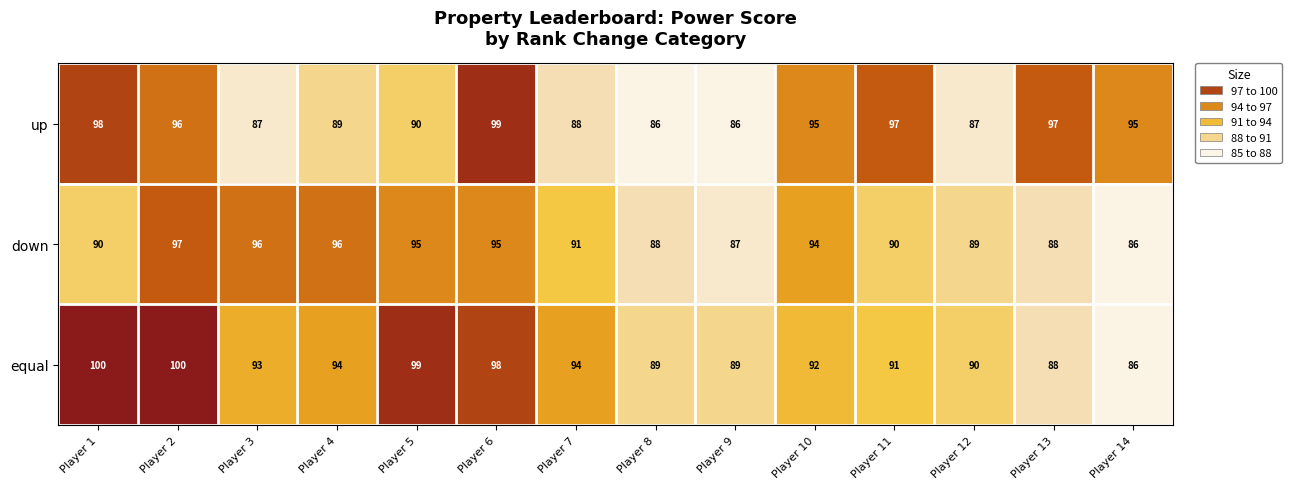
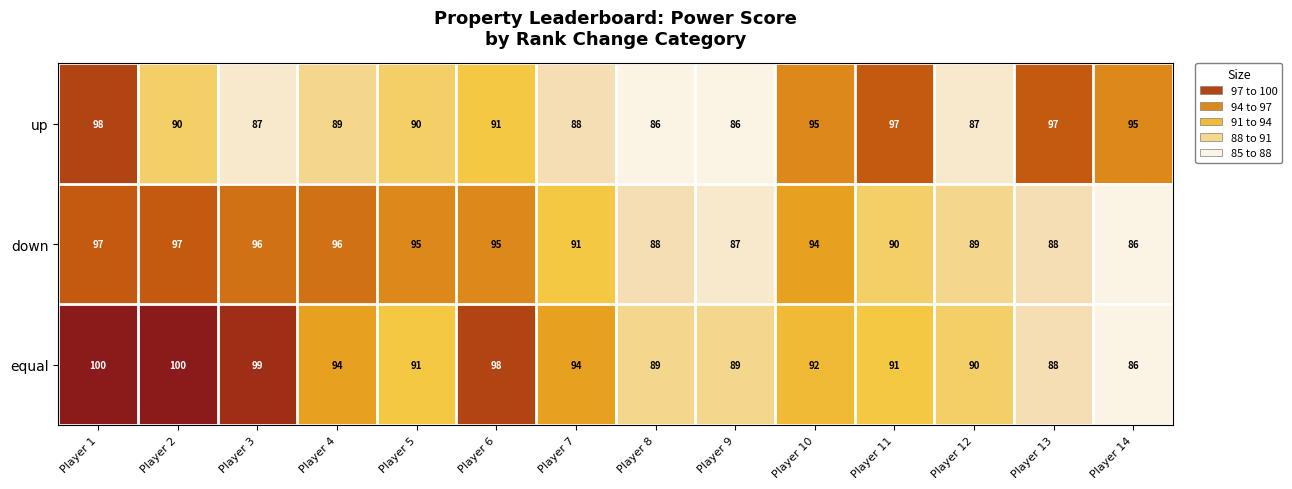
up, Player 2: 96 -> 90
up, Player 6: 99 -> 91
down, Player 1: 90 -> 97
equal, Player 3: 93 -> 99
equal, Player 5: 99 -> 91
